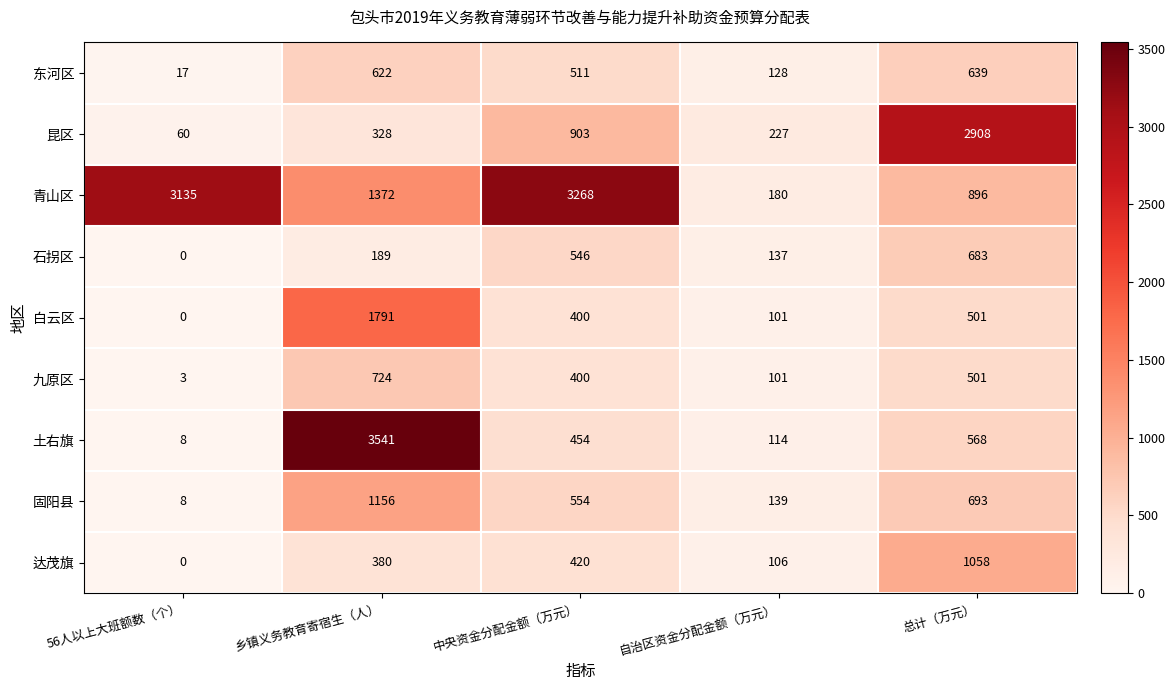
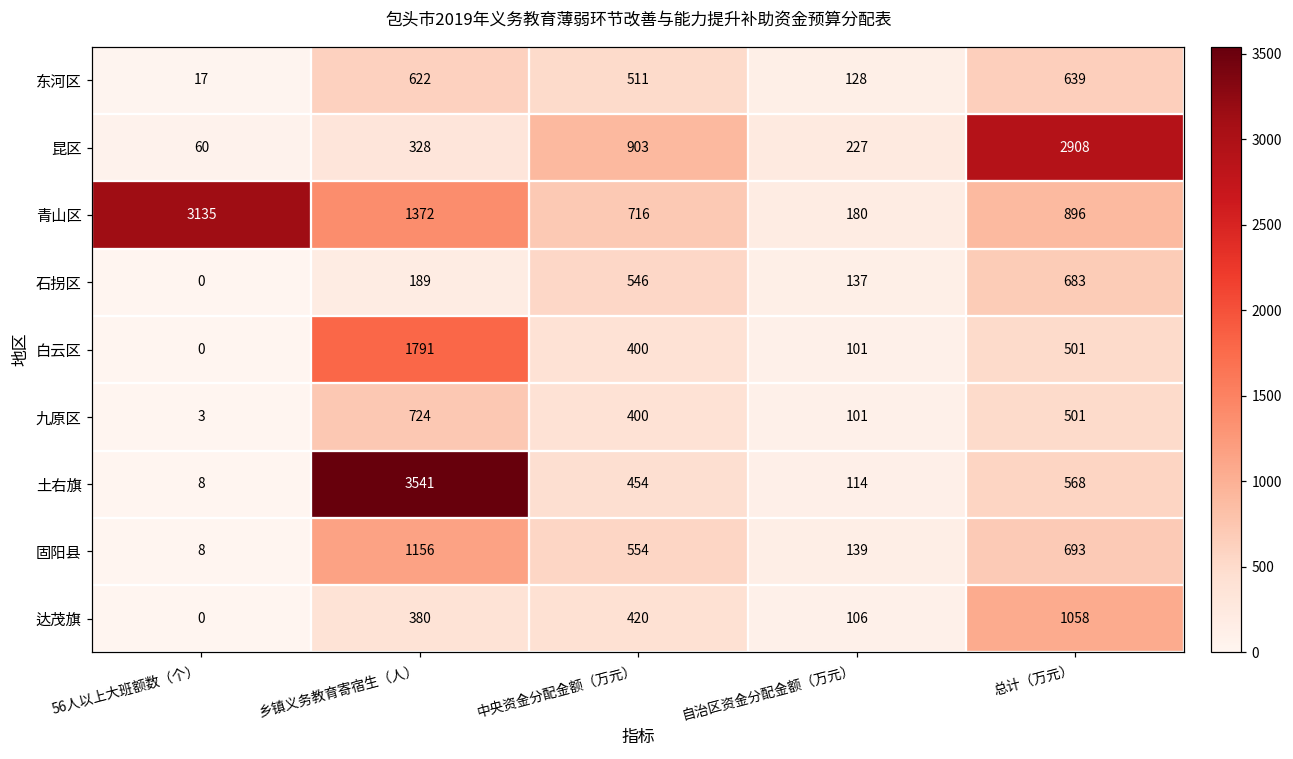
青山区, 中央资金分配金额（万元）: 3268 -> 716
